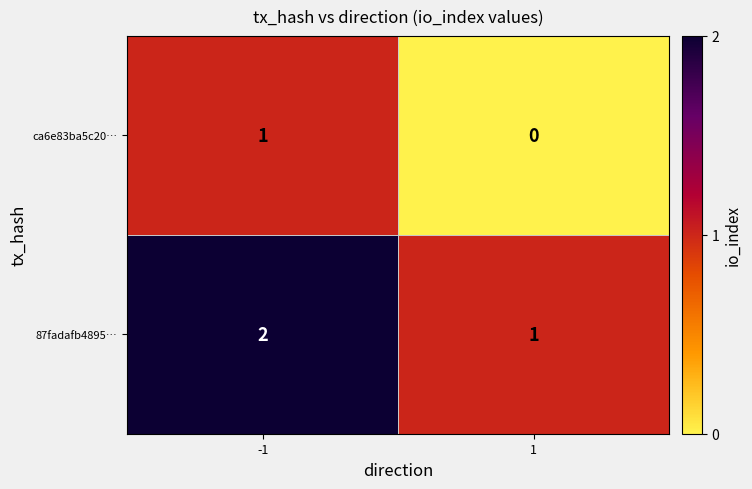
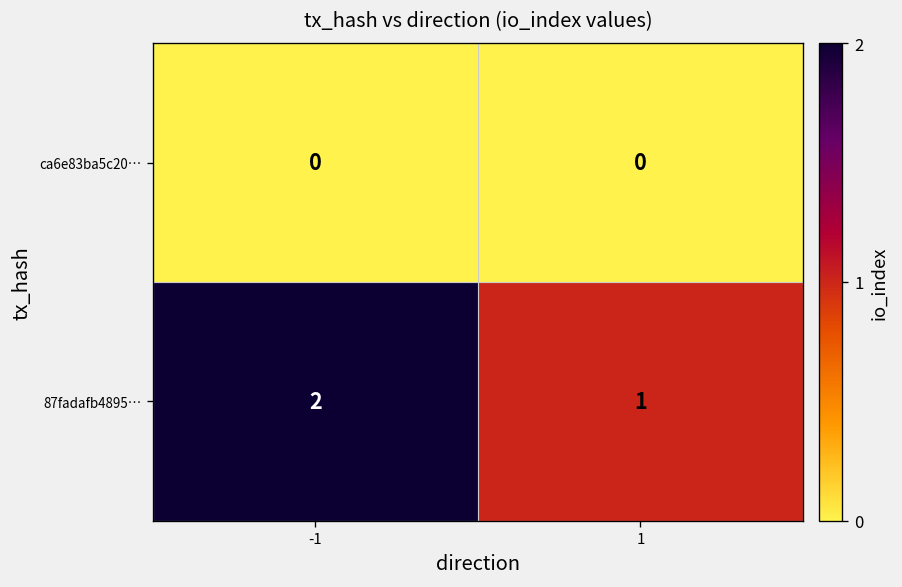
ca6e83ba5c20…, -1: 1 -> 0
